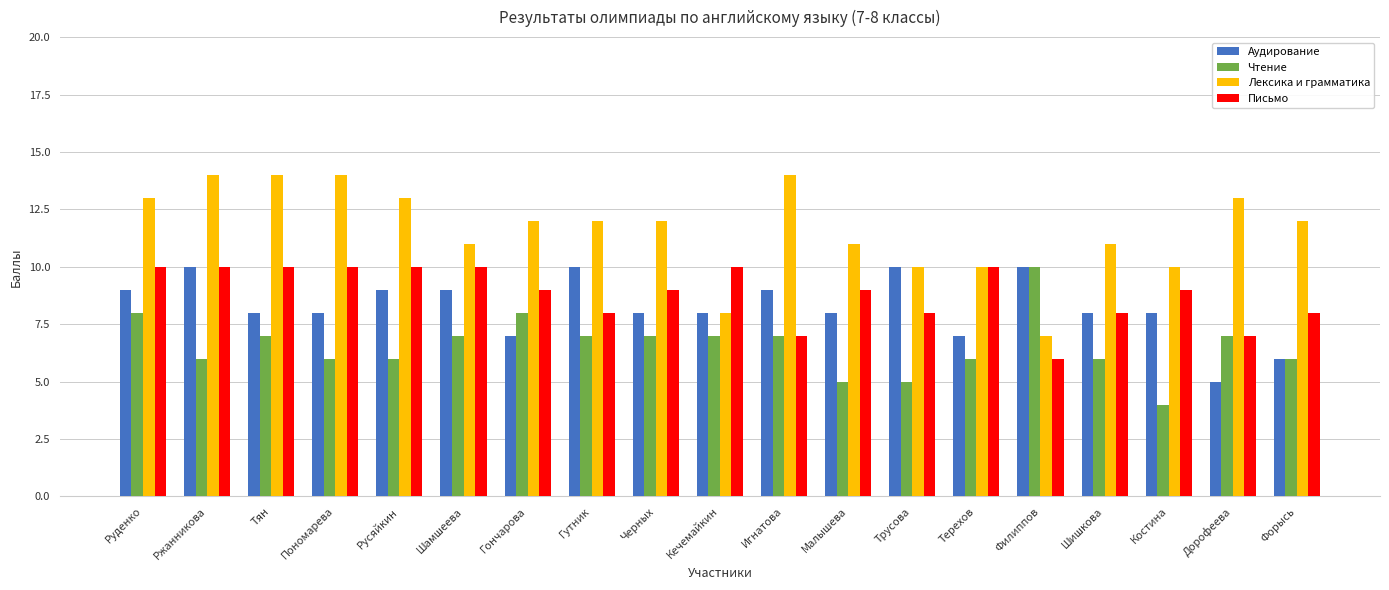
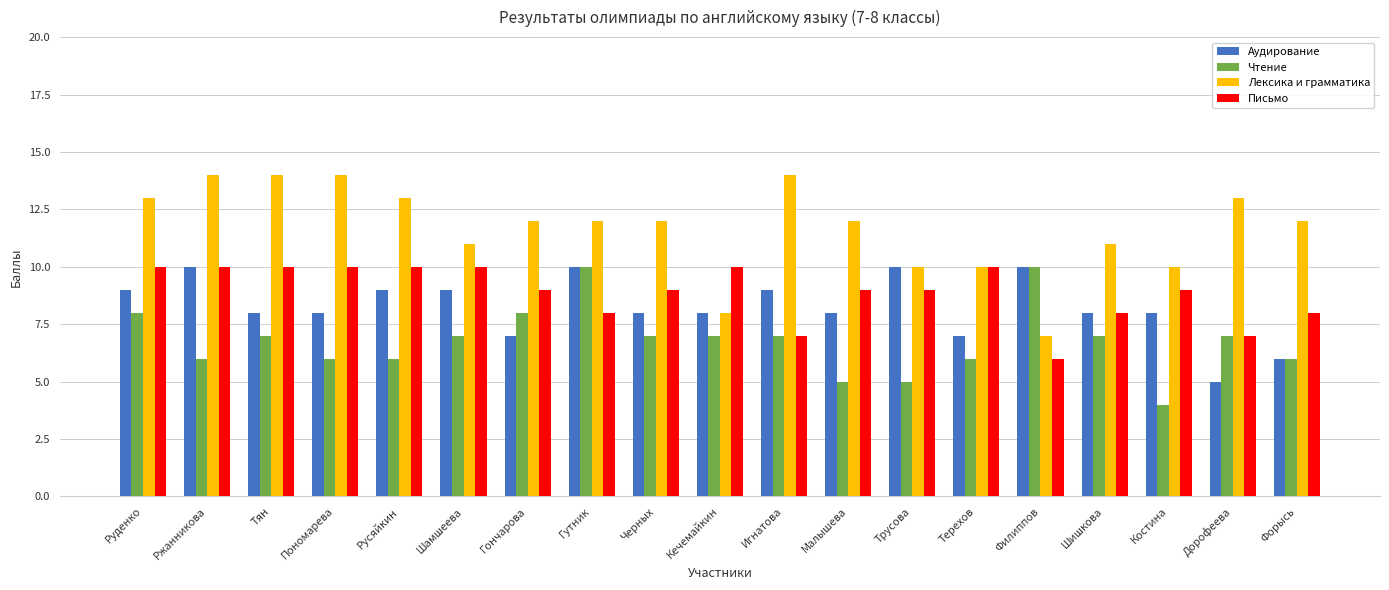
Чтение, Гутник: 7 -> 10
Лексика и грамматика, Малышева: 11 -> 12
Письмо, Трусова: 8 -> 9
Чтение, Шишкова: 6 -> 7
